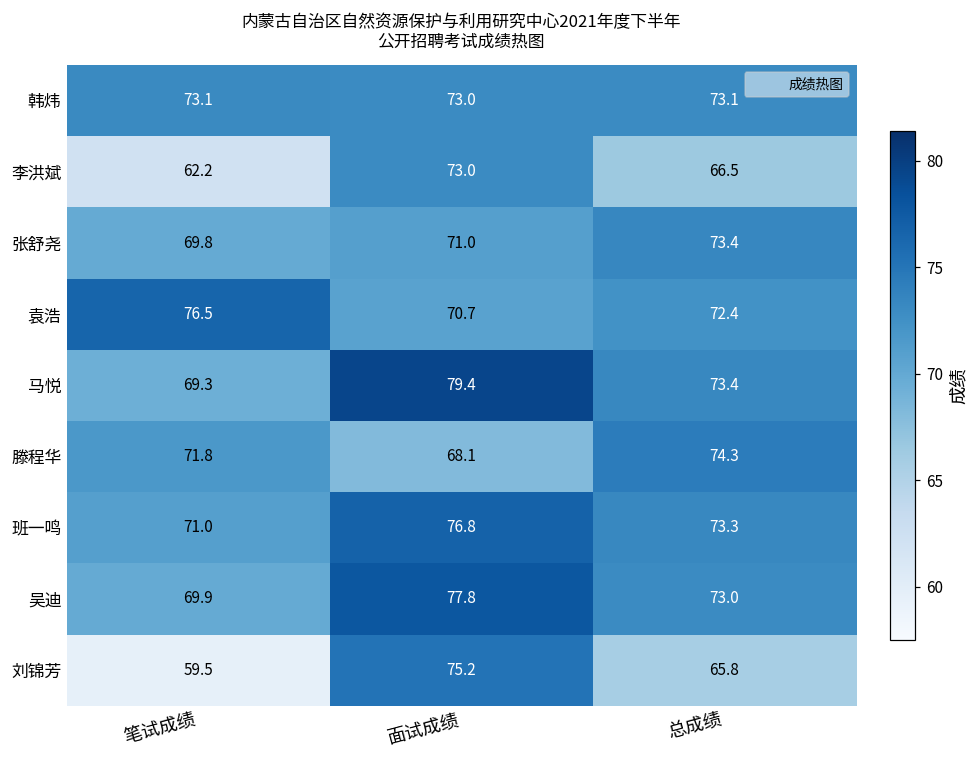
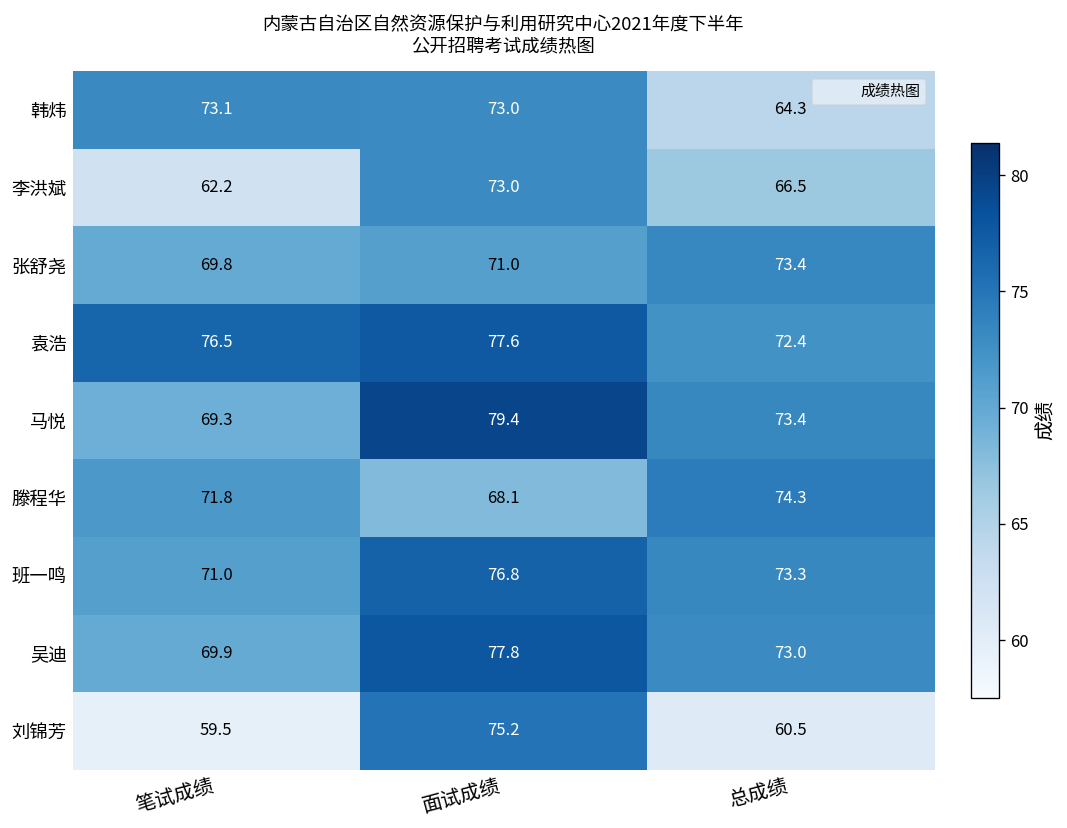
韩炜, 总成绩: 73.1 -> 64.3
袁浩, 面试成绩: 70.7 -> 77.6
刘锦芳, 总成绩: 65.8 -> 60.5
